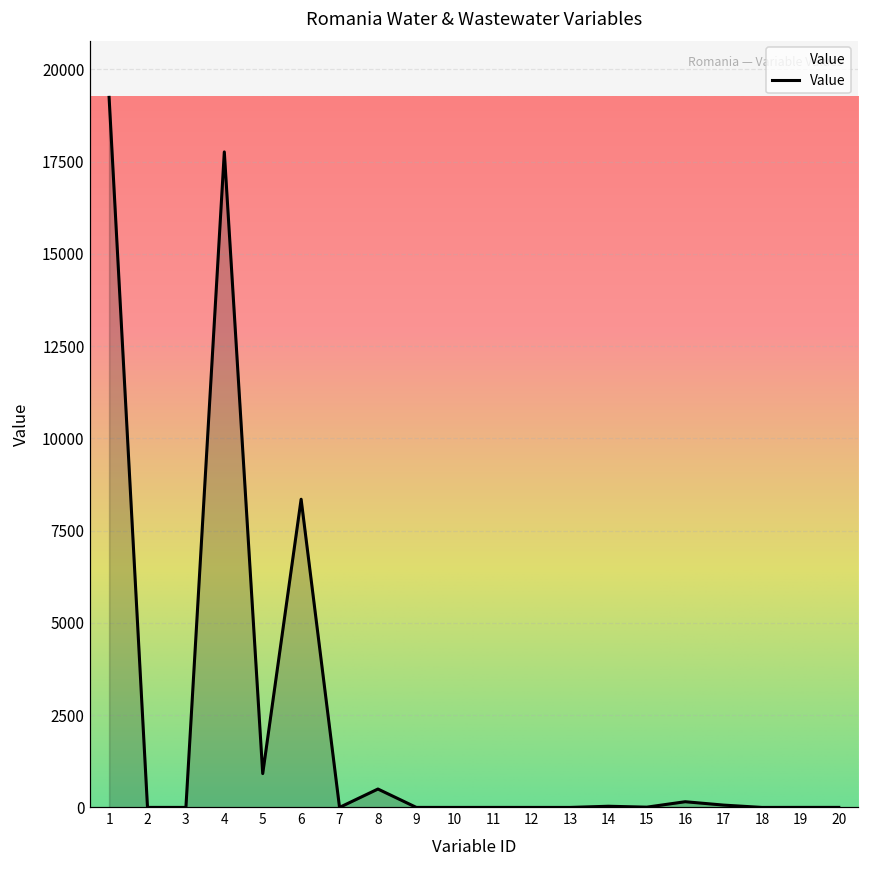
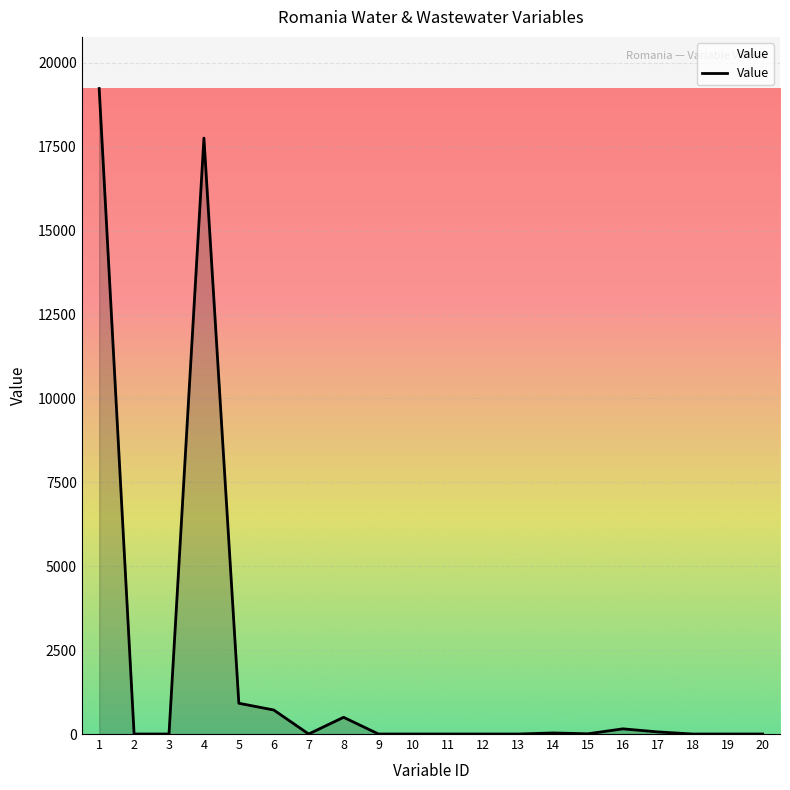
6: 8400 -> 700
